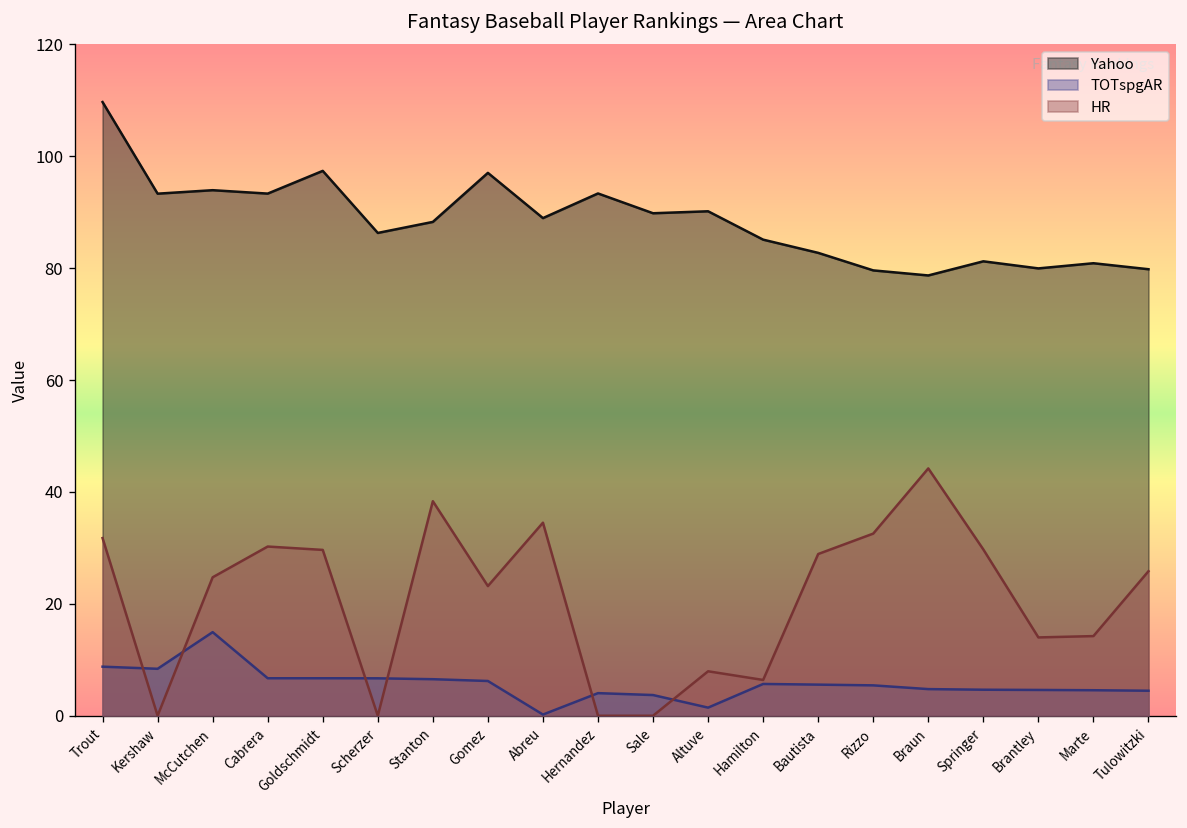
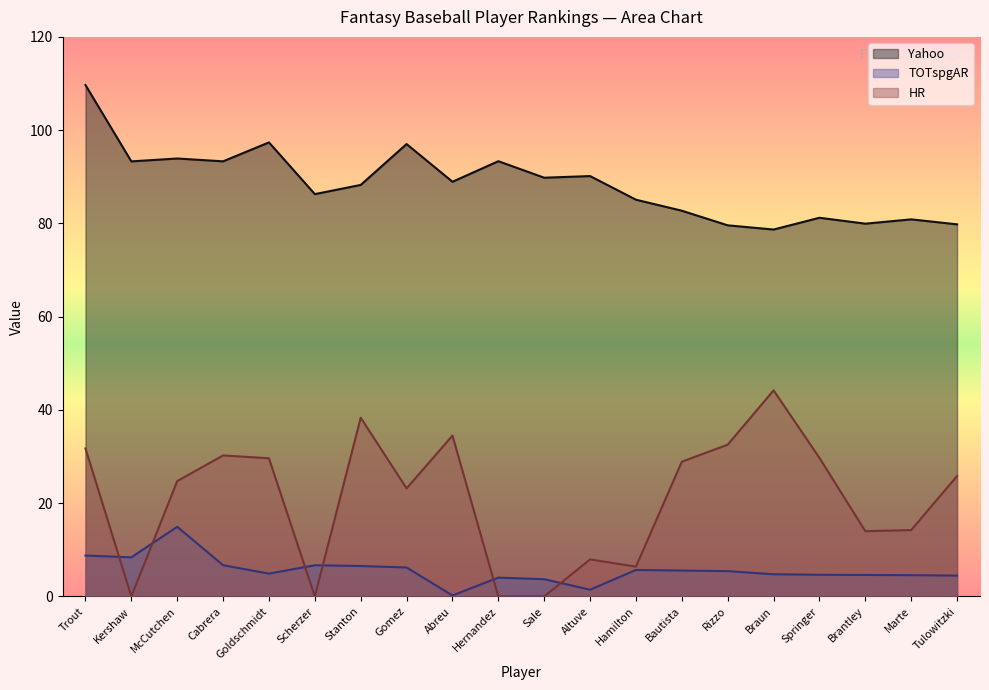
TOTspgAR, Goldschmidt: 7 -> 5
